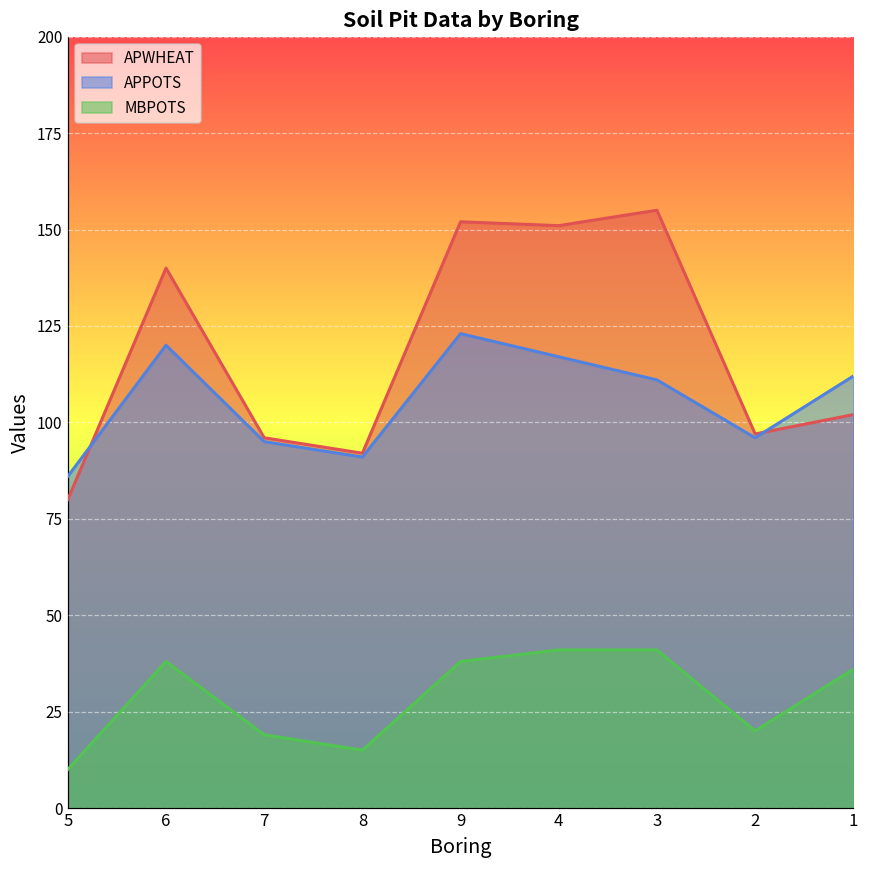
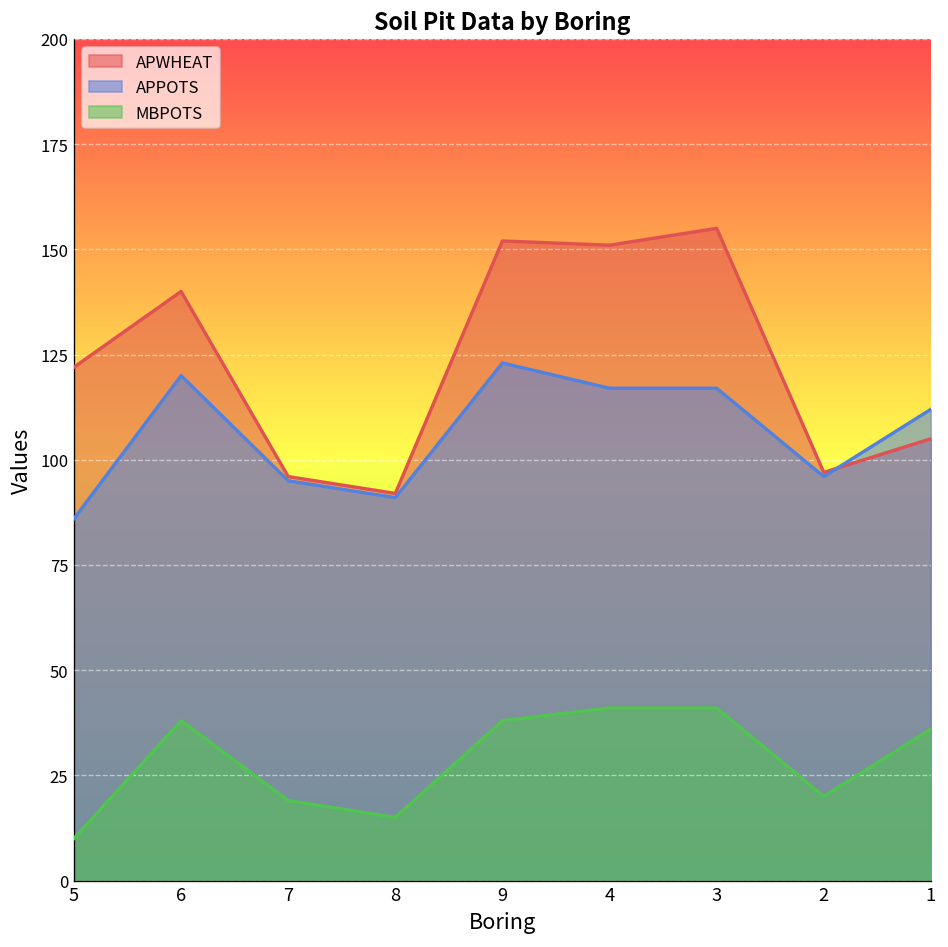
APWHEAT, 5: 80 -> 122
APPOTS, 3: 111 -> 117
APWHEAT, 1: 102 -> 105
